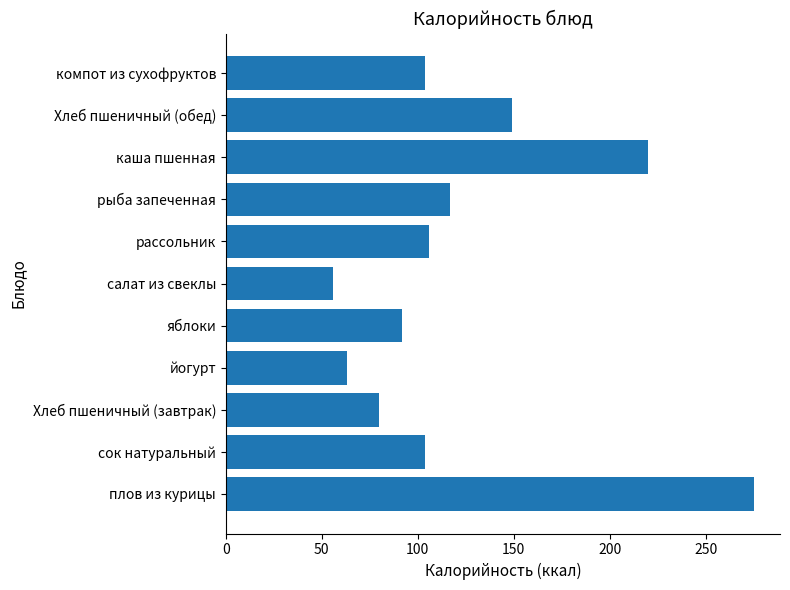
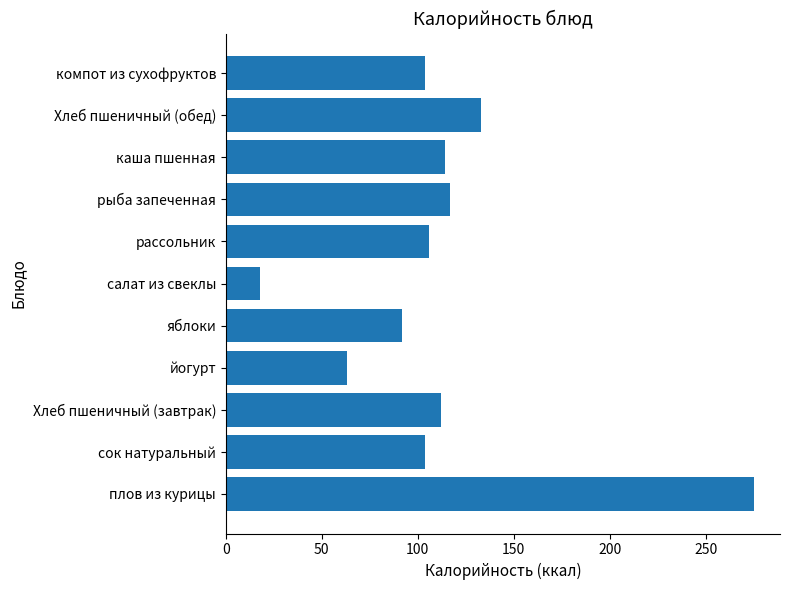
Хлеб пшеничный (обед): 149 -> 133
каша пшенная: 220 -> 114
салат из свеклы: 56 -> 18
Хлеб пшеничный (завтрак): 80 -> 112
